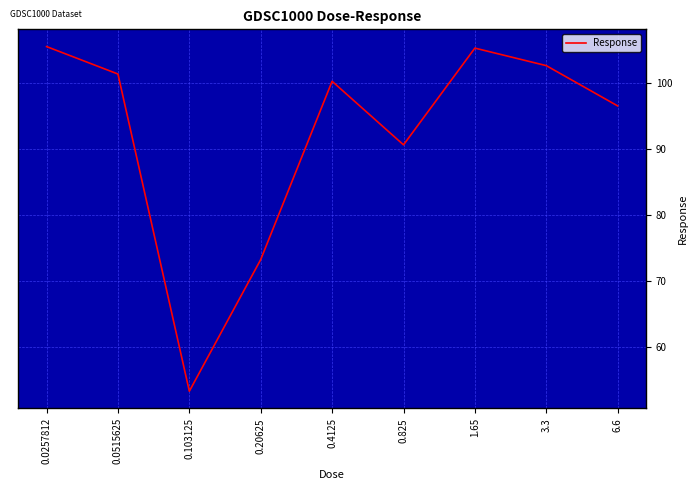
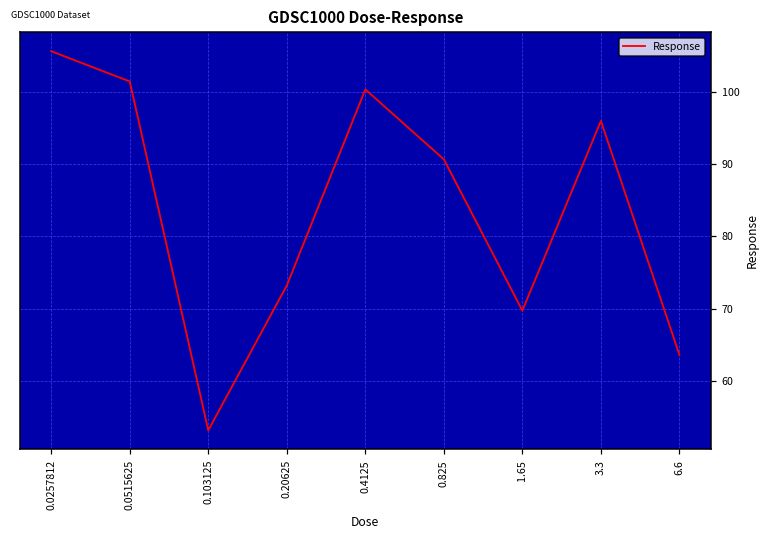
1.65: 105 -> 70
3.3: 103 -> 96
6.6: 97 -> 64
